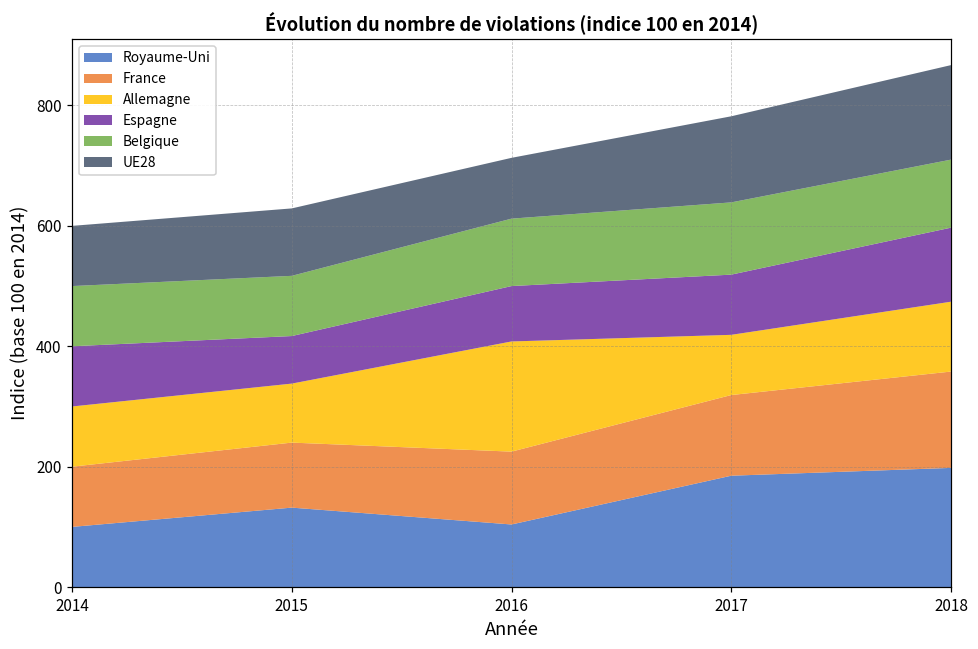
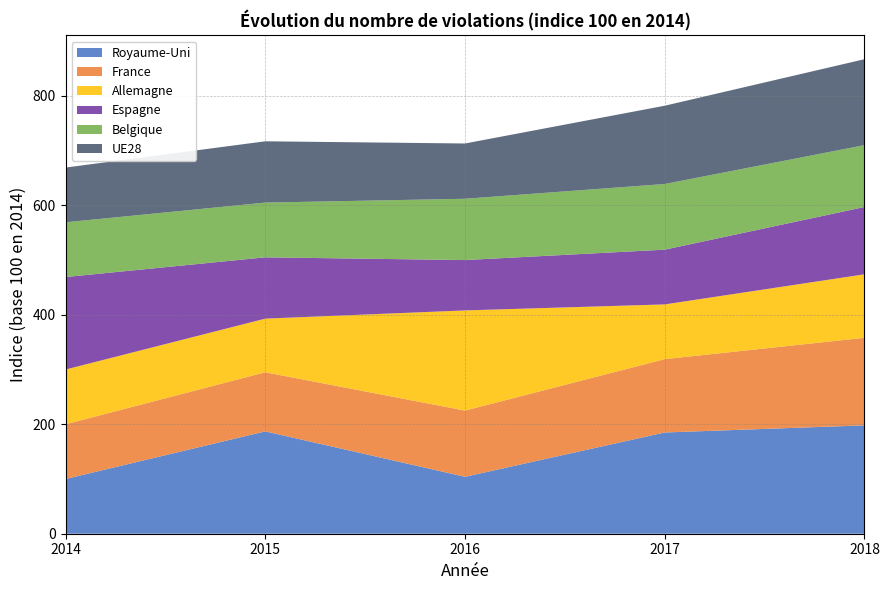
Espagne, 2014: 100 -> 170
Royaume-Uni, 2015: 130 -> 190
Espagne, 2015: 80 -> 110
